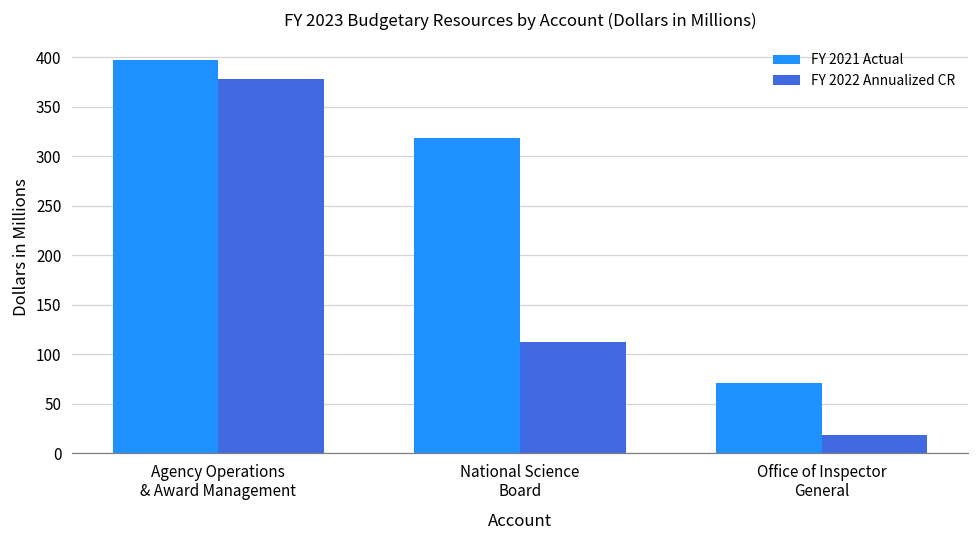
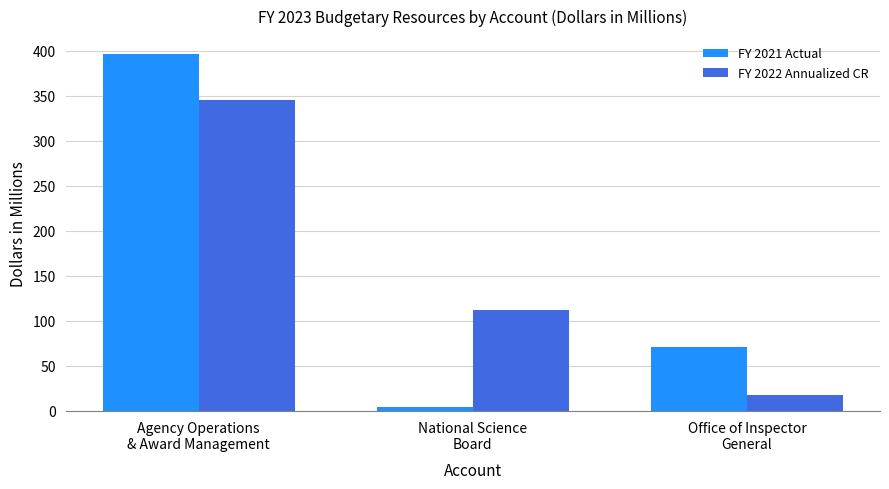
FY 2022 Annualized CR, Agency Operations & Award Management: 380 -> 350
FY 2021 Actual, National Science Board: 320 -> 0
